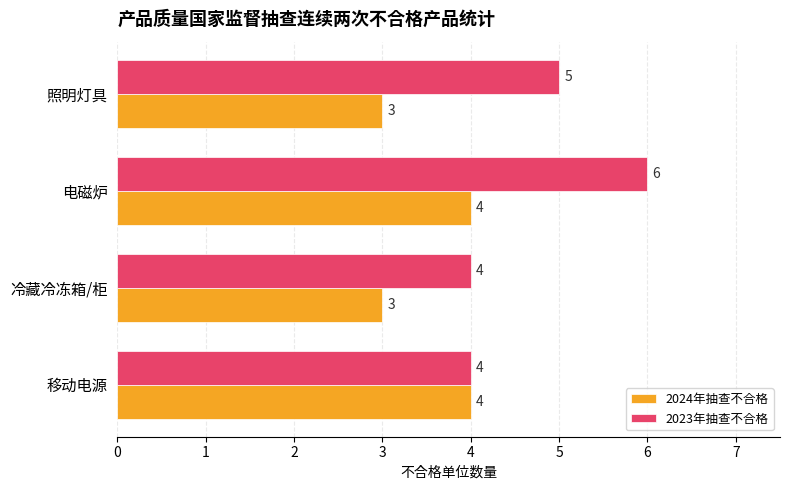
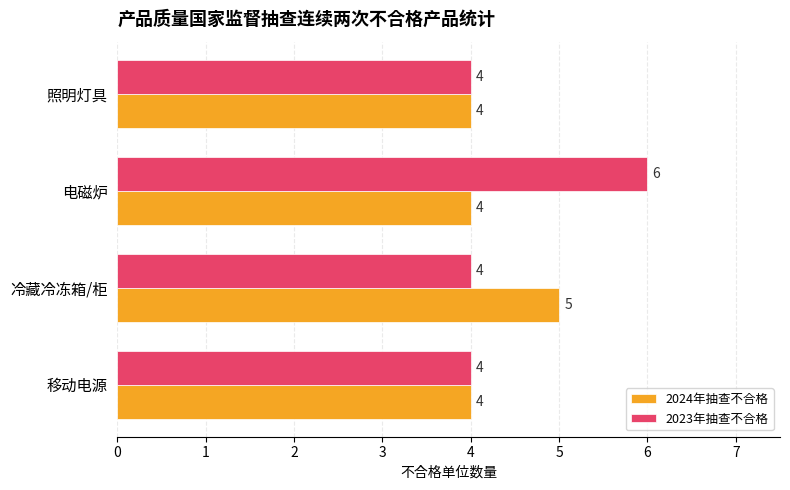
2023年抽查不合格, 照明灯具: 5 -> 4
2024年抽查不合格, 照明灯具: 3 -> 4
2024年抽查不合格, 冷藏冷冻箱/柜: 3 -> 5
